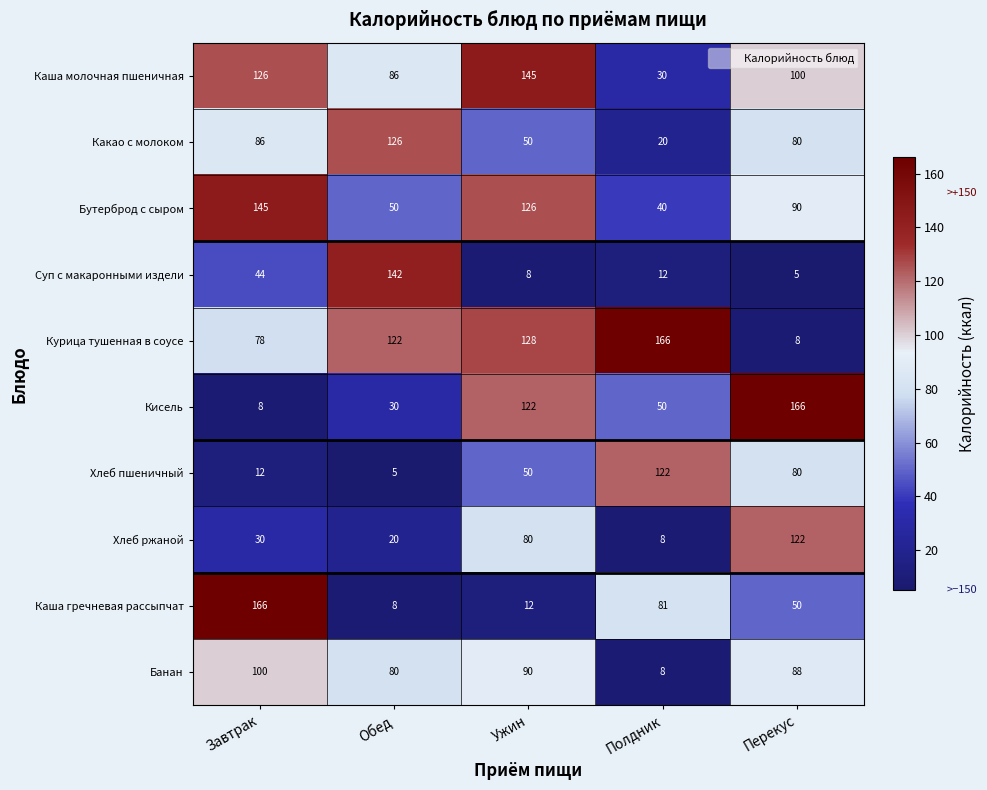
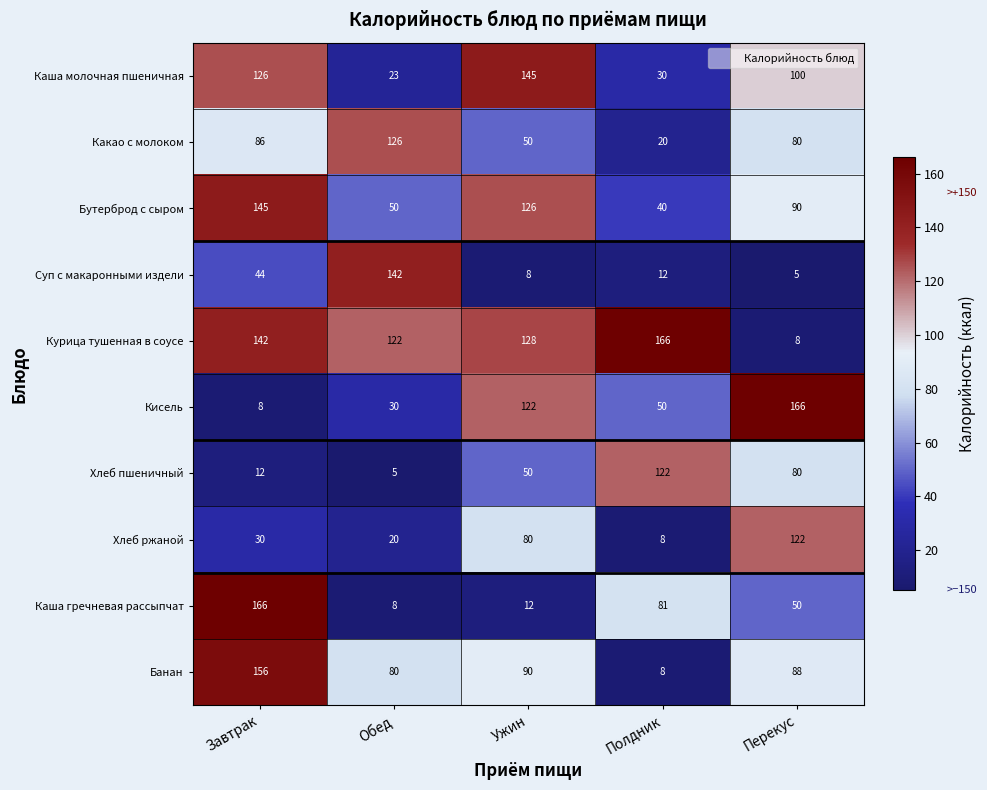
Каша молочная пшеничная, Обед: 86 -> 23
Курица тушенная в соусе, Завтрак: 78 -> 142
Банан, Завтрак: 100 -> 156
